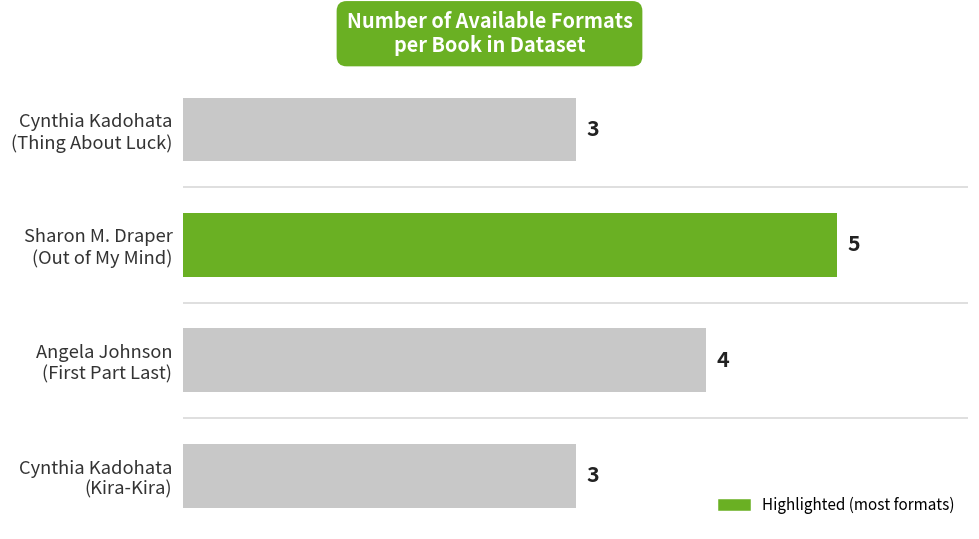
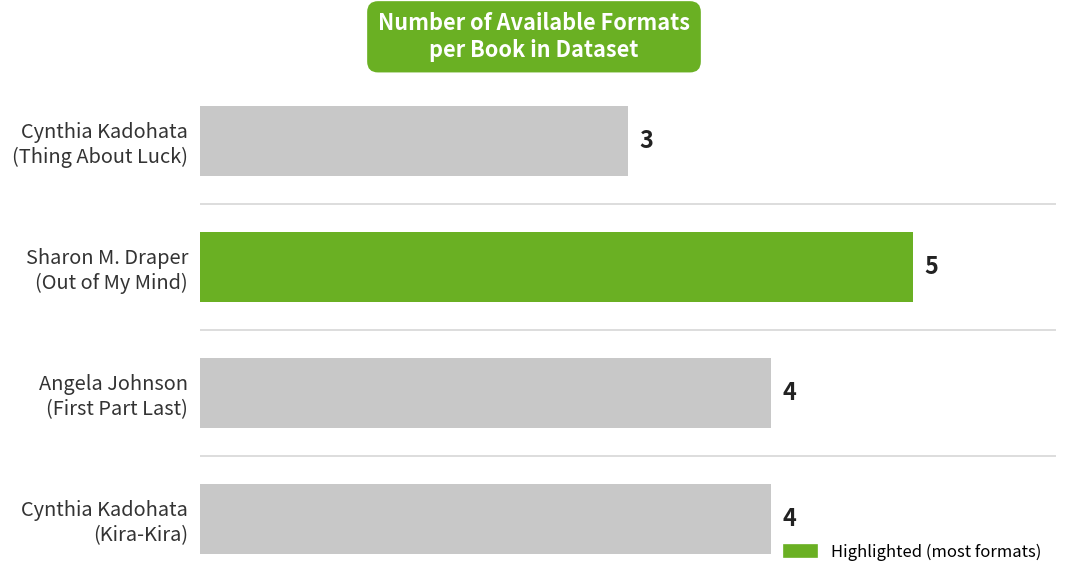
Cynthia Kadohata (Kira-Kira): 3 -> 4
